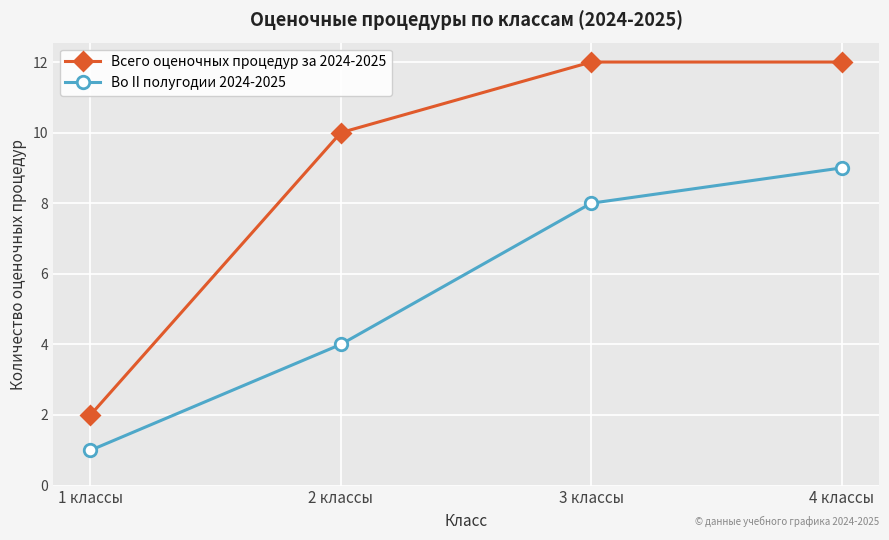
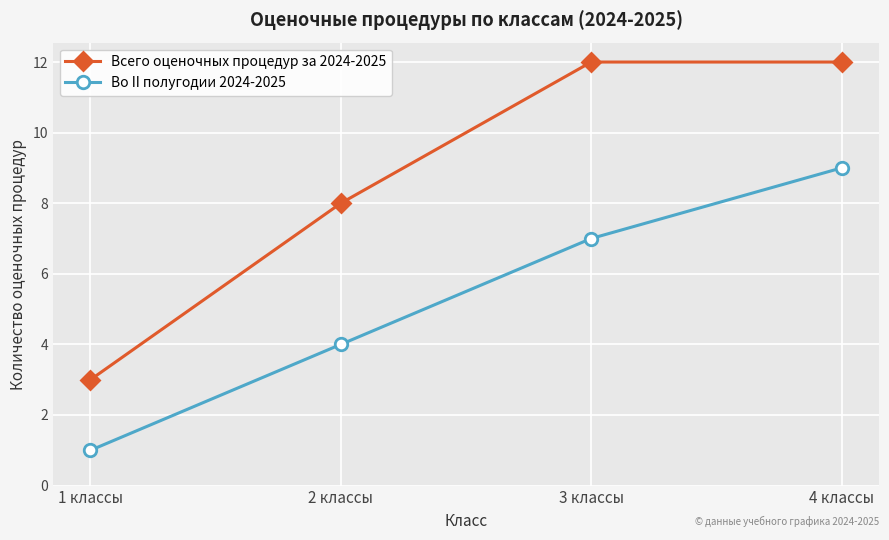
Всего оценочных процедур за 2024-2025, 1 классы: 2 -> 3
Всего оценочных процедур за 2024-2025, 2 классы: 10 -> 8
Во II полугодии 2024-2025, 3 классы: 8 -> 7
